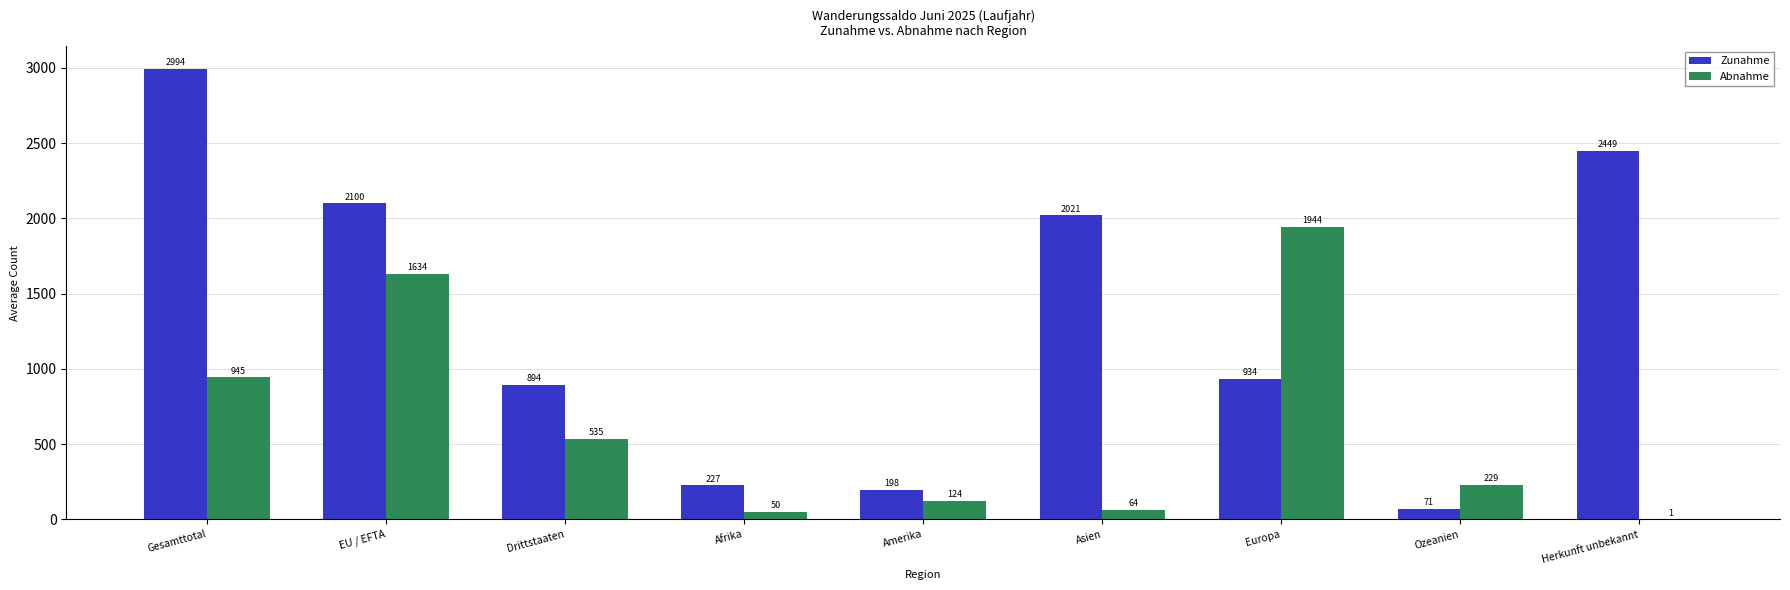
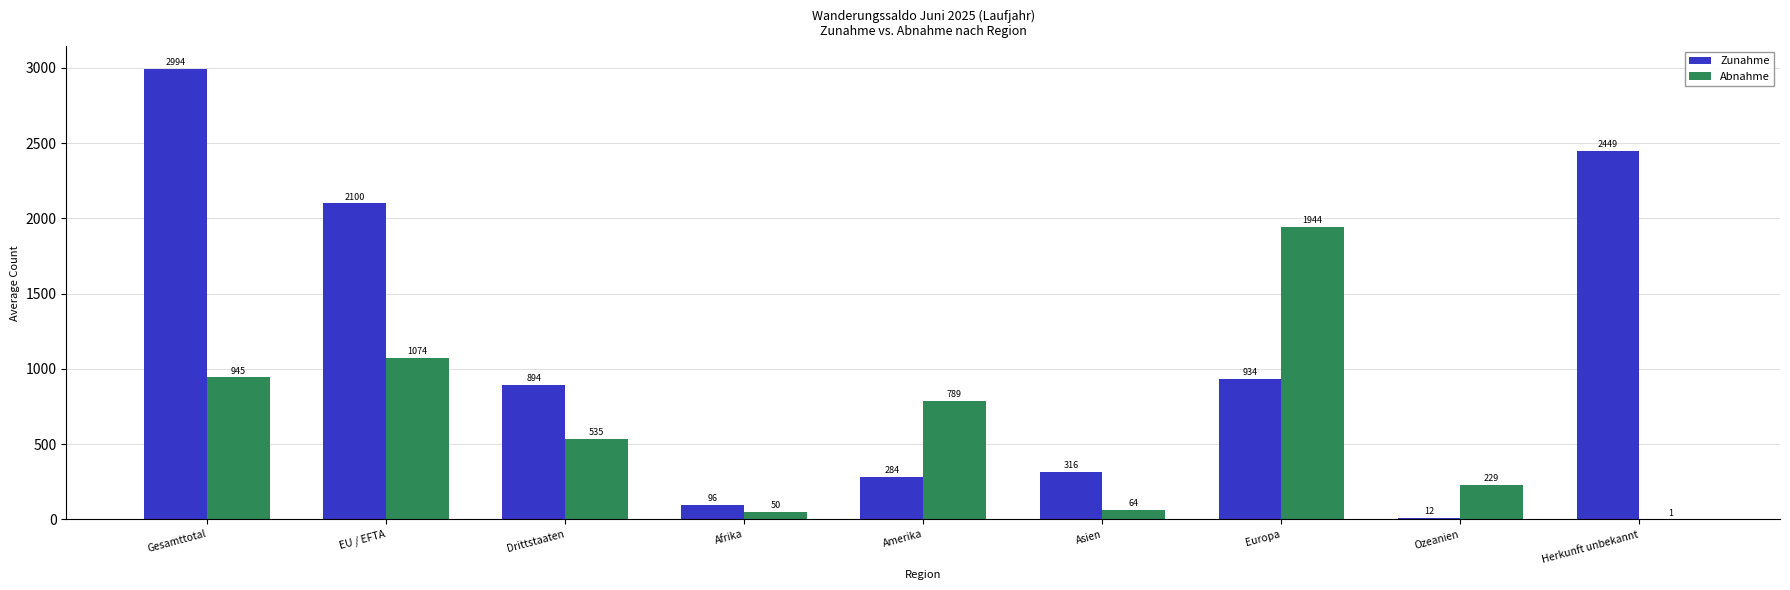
Abnahme, EU / EFTA: 1634 -> 1074
Zunahme, Afrika: 227 -> 96
Zunahme, Amerika: 198 -> 284
Abnahme, Amerika: 124 -> 789
Zunahme, Asien: 2021 -> 316
Zunahme, Ozeanien: 71 -> 12
